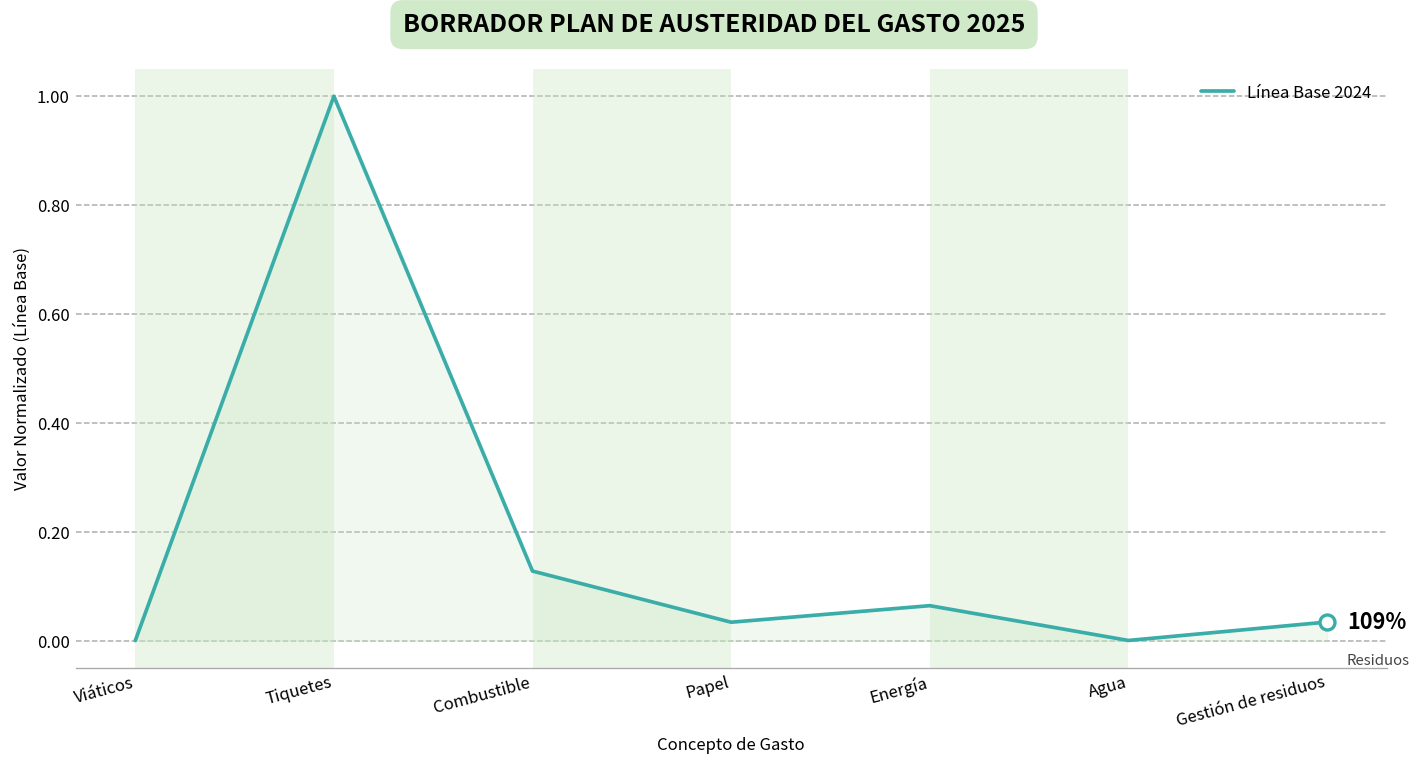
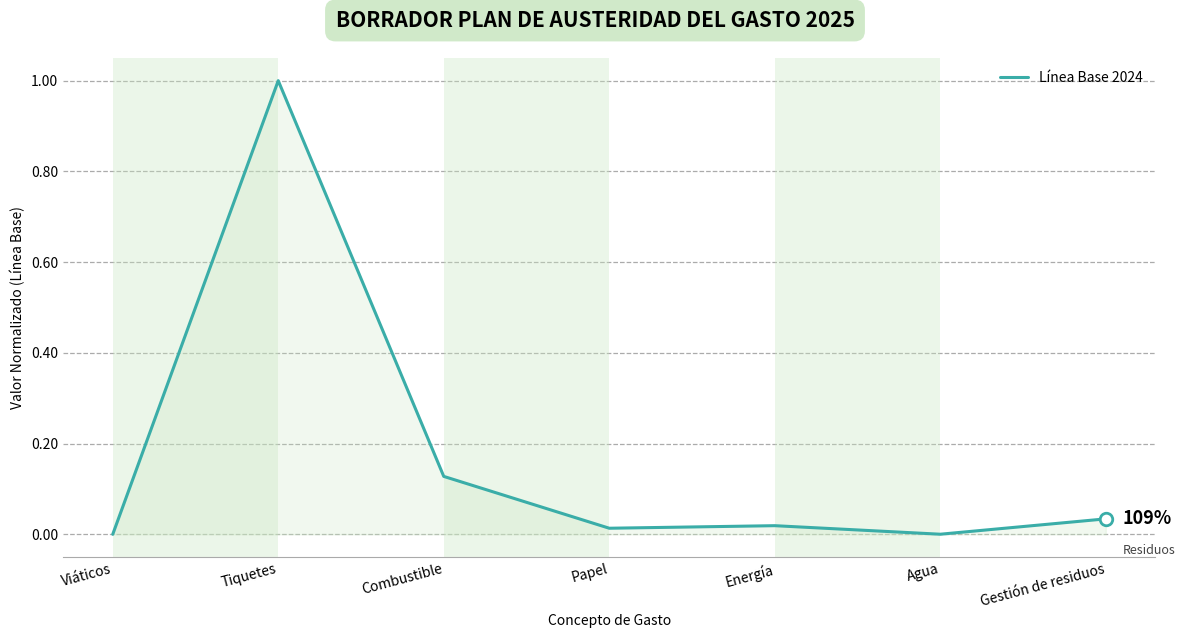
Línea Base 2024, Papel: 0.03 -> 0.01
Línea Base 2024, Energía: 0.06 -> 0.02
